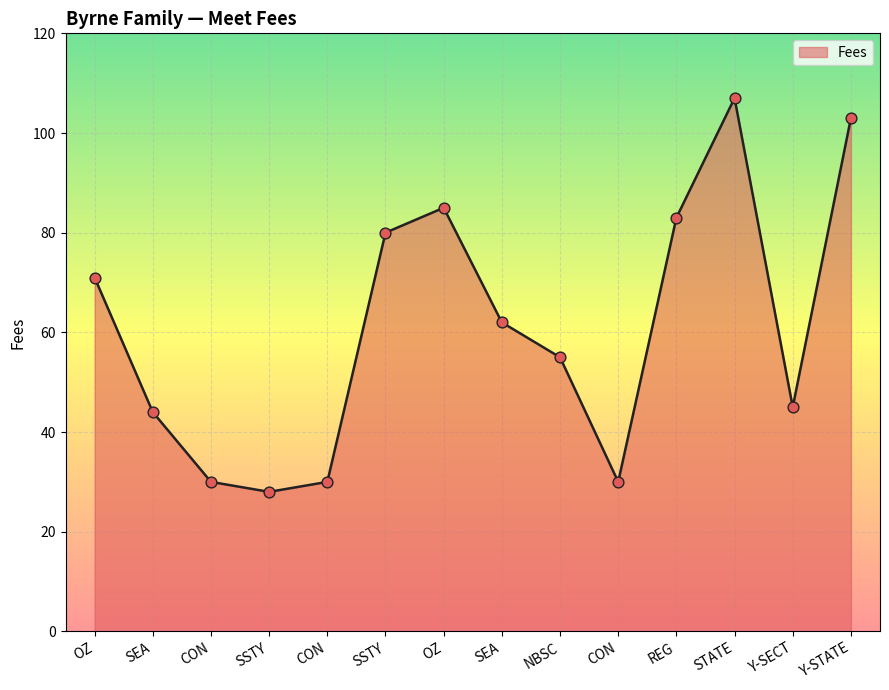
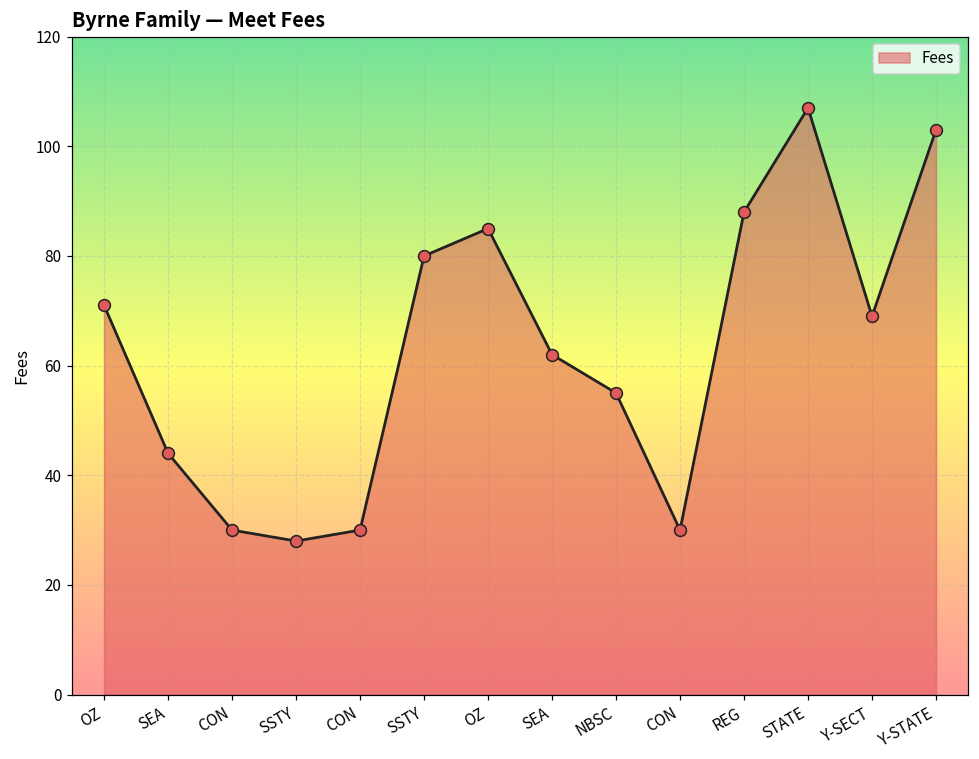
REG: 83 -> 88
Y-SECT: 45 -> 69
